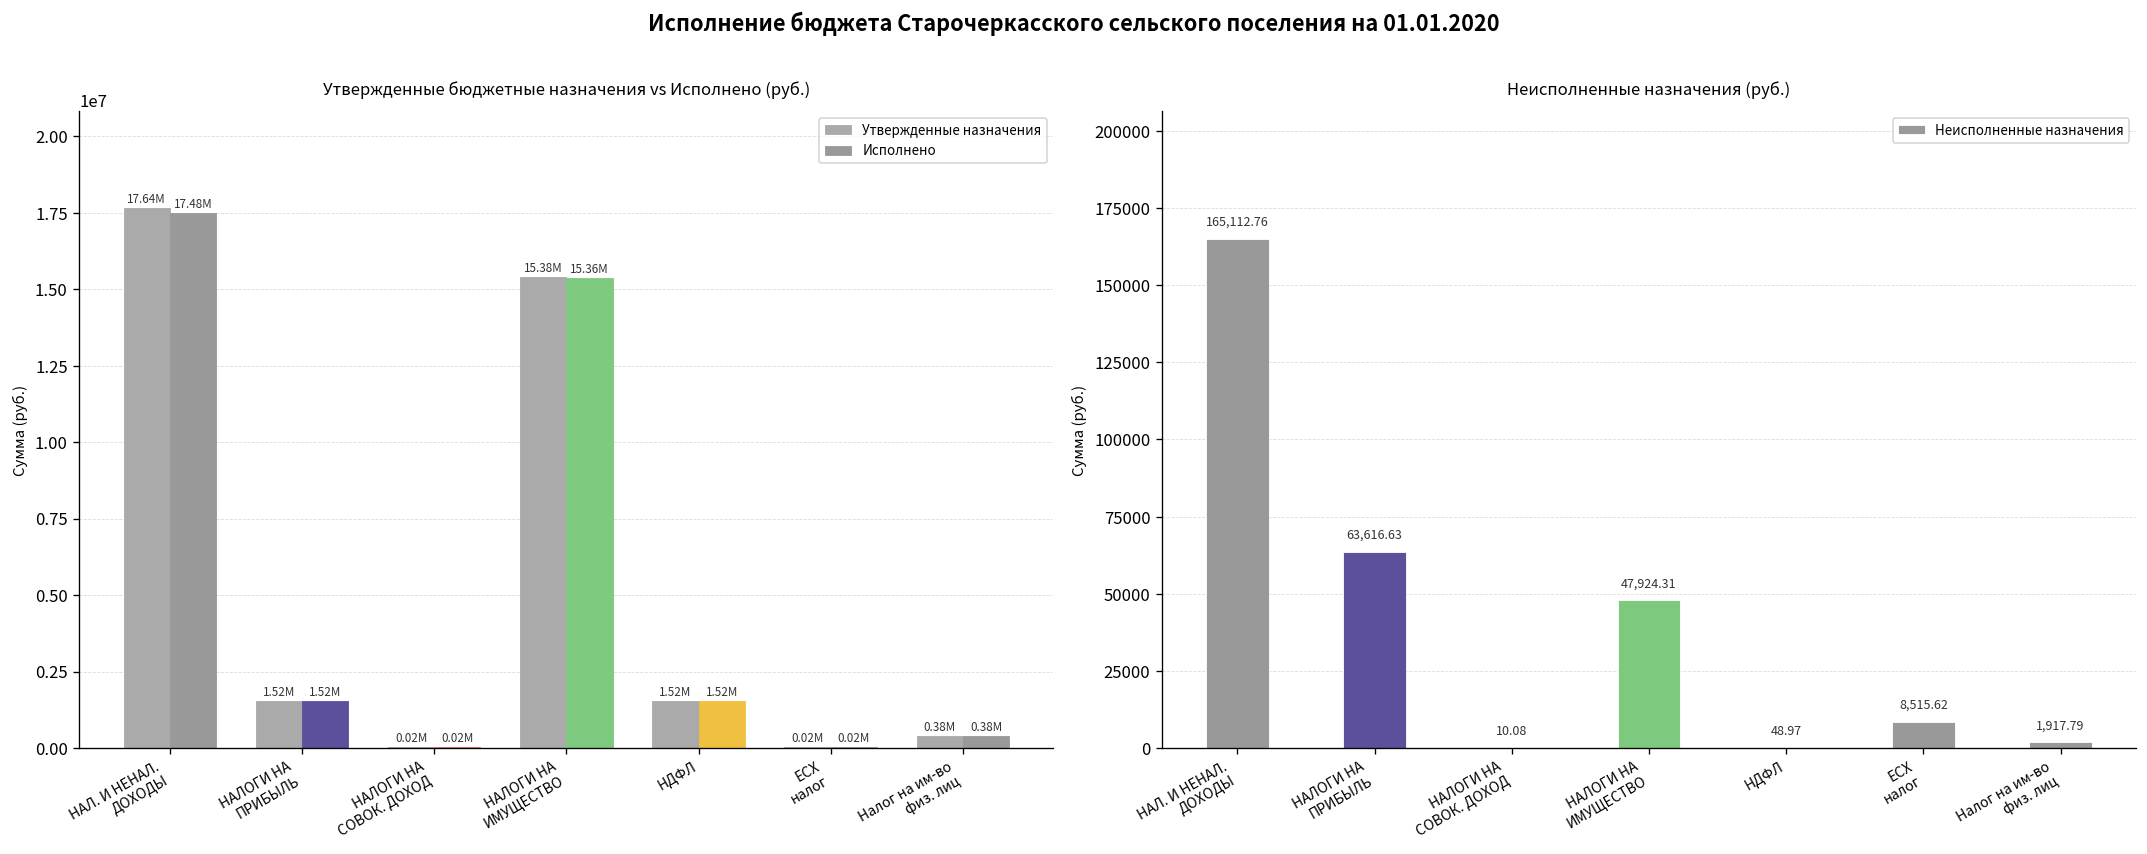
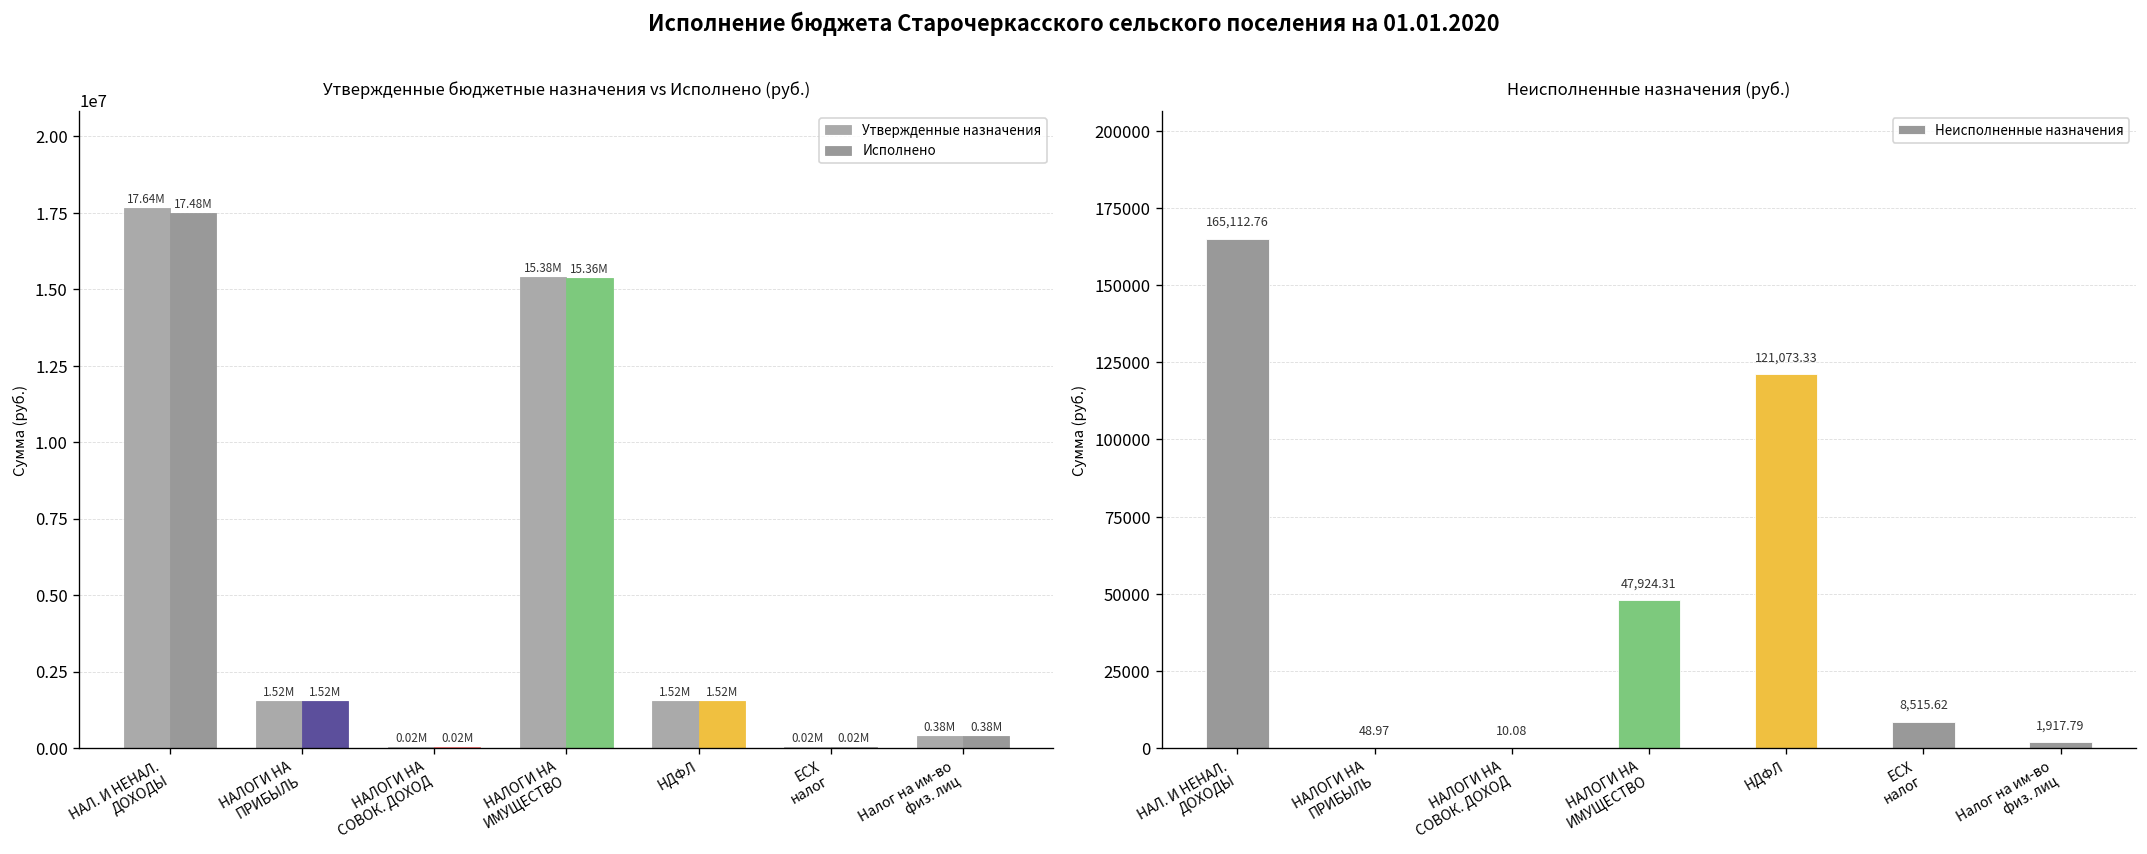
Неисполненные назначения (руб.), НАЛОГИ НА ПРИБЫЛЬ: 63,616.63 -> 48.97
Неисполненные назначения (руб.), НДФЛ: 48.97 -> 121,073.33
